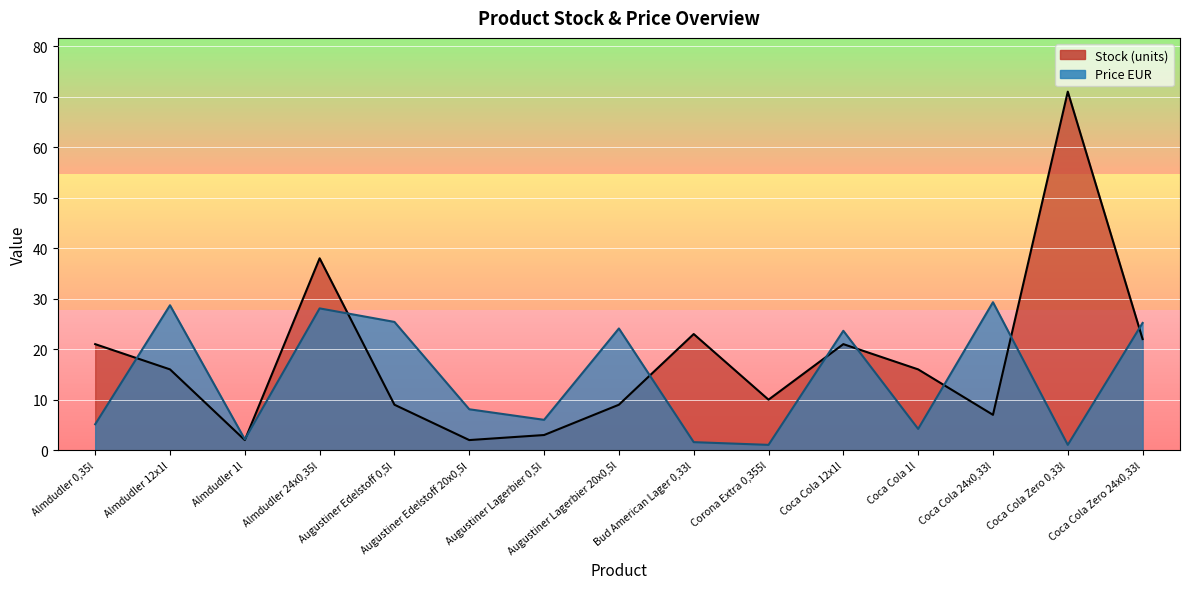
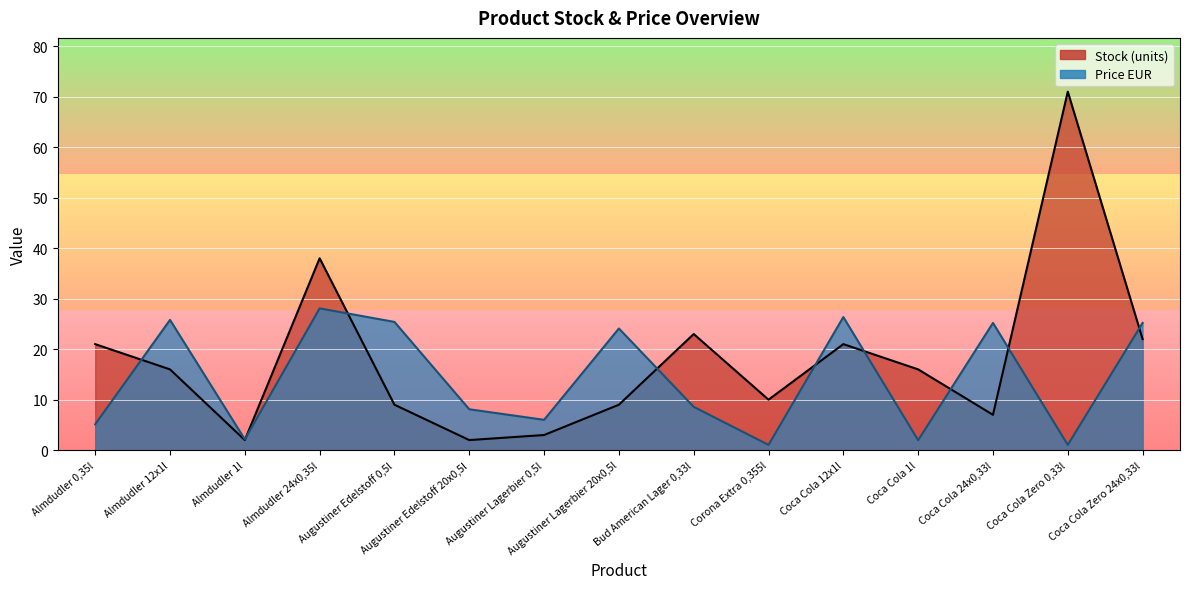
Price EUR, Almdudler 12x1l: 29 -> 26
Price EUR, Bud American Lager 0,33l: 2 -> 9
Price EUR, Coca Cola 12x1l: 24 -> 26
Price EUR, Coca Cola 1l: 4 -> 2
Price EUR, Coca Cola 24x0,33l: 29 -> 25
